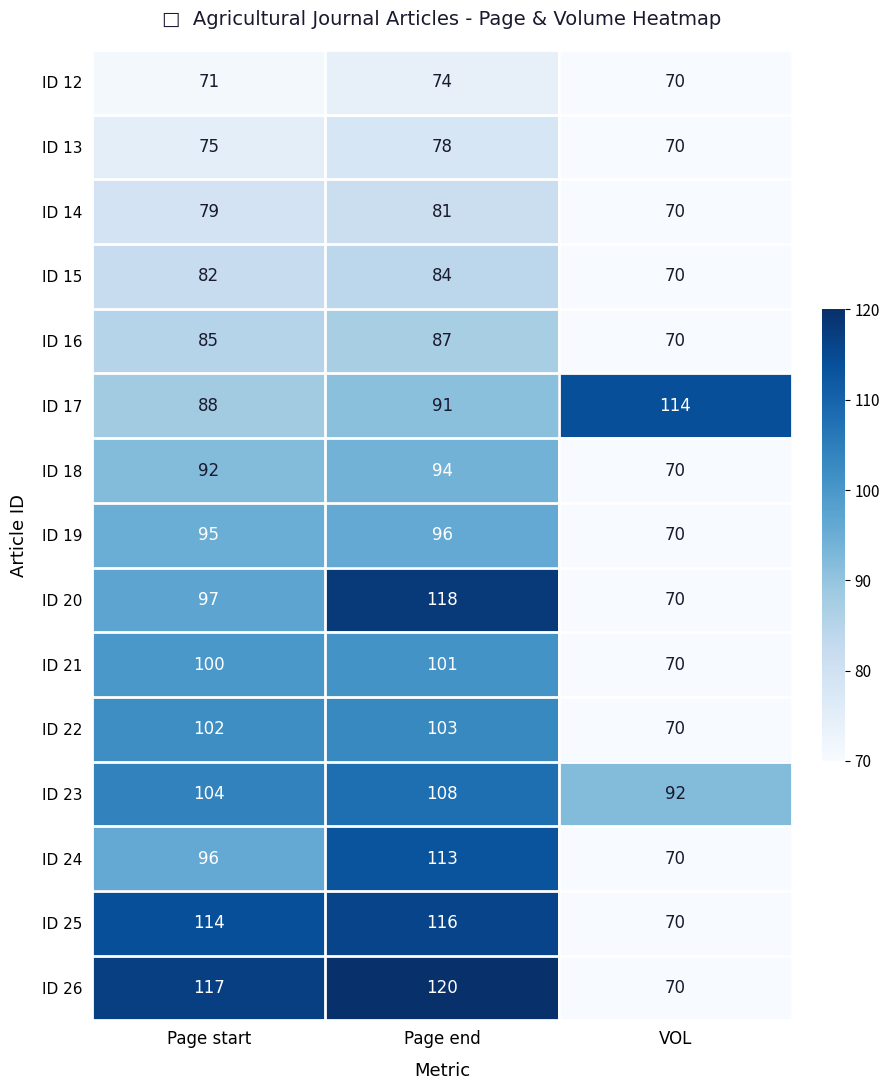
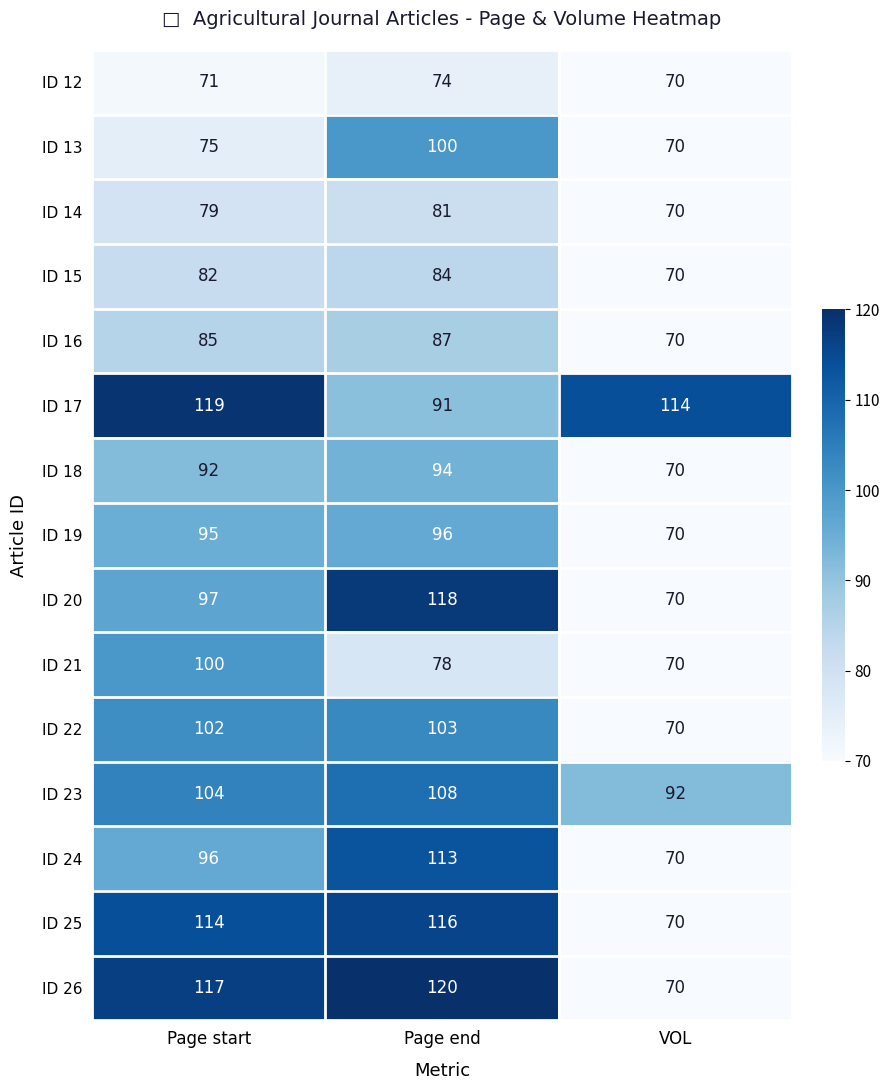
ID 13, Page end: 78 -> 100
ID 17, Page start: 88 -> 119
ID 21, Page end: 101 -> 78
